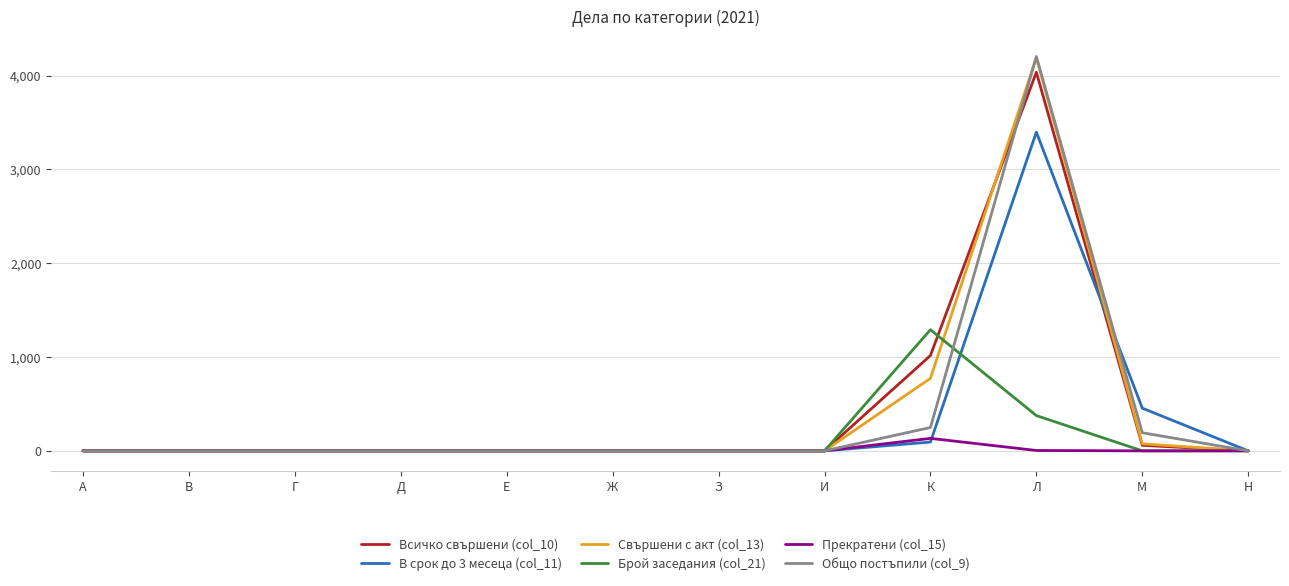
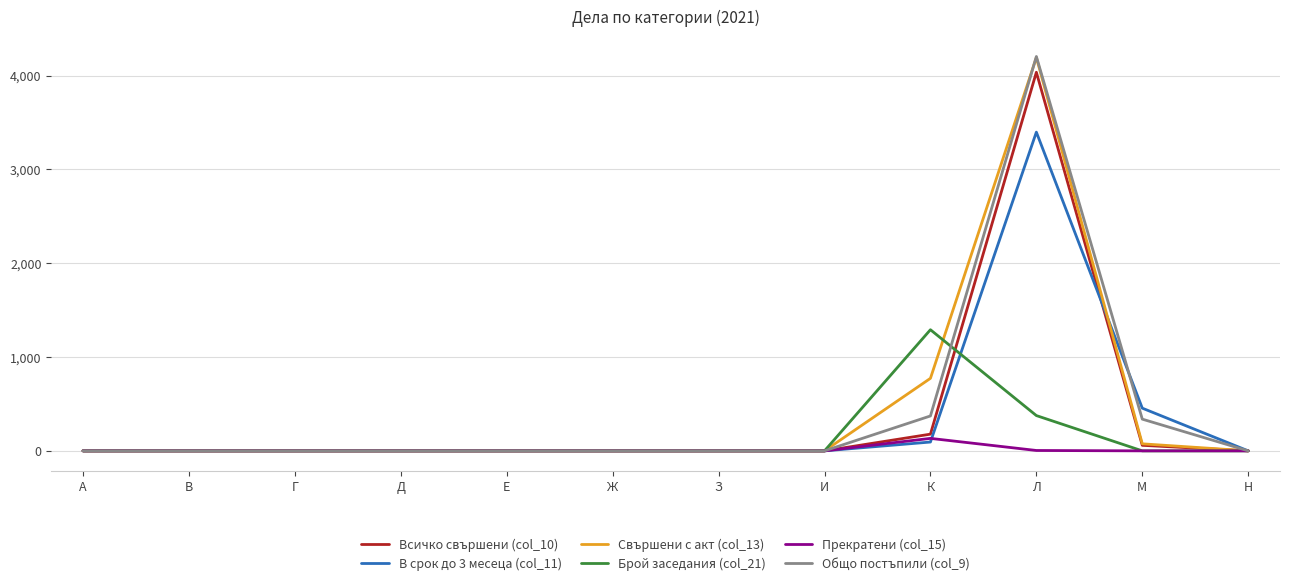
Всичко свършени (col_10), К: 1,000 -> 200
Общо постъпили (col_9), К: 200 -> 400
Общо постъпили (col_9), М: 200 -> 300
